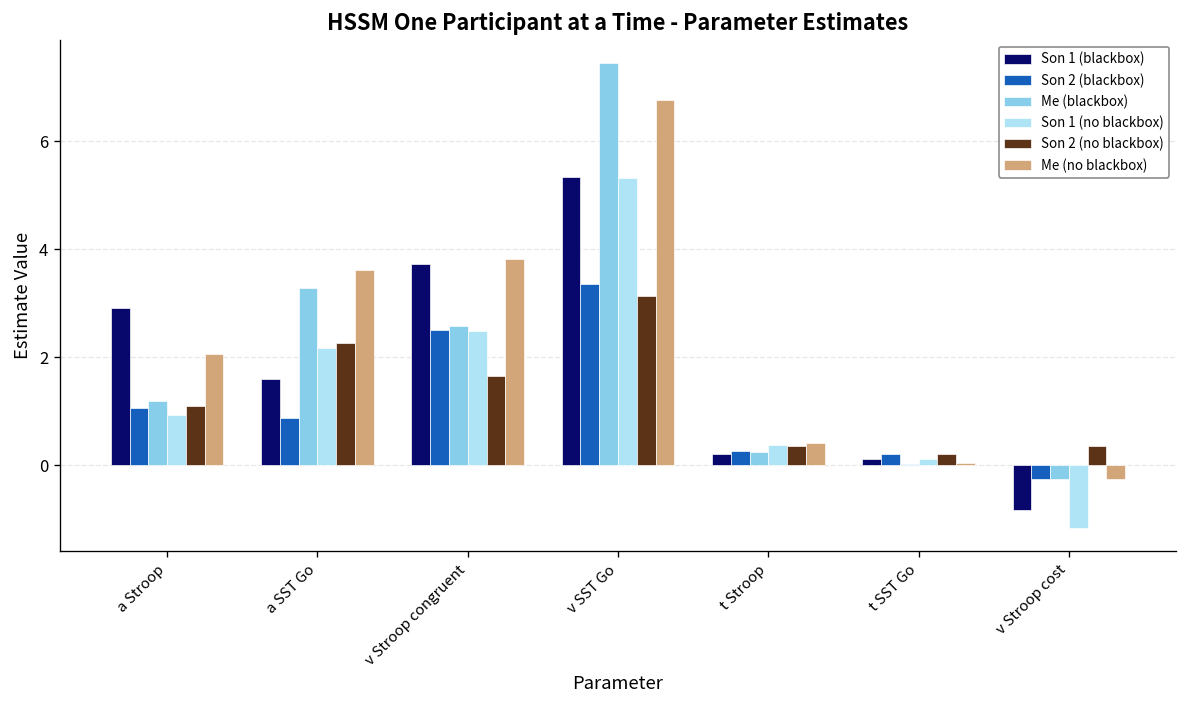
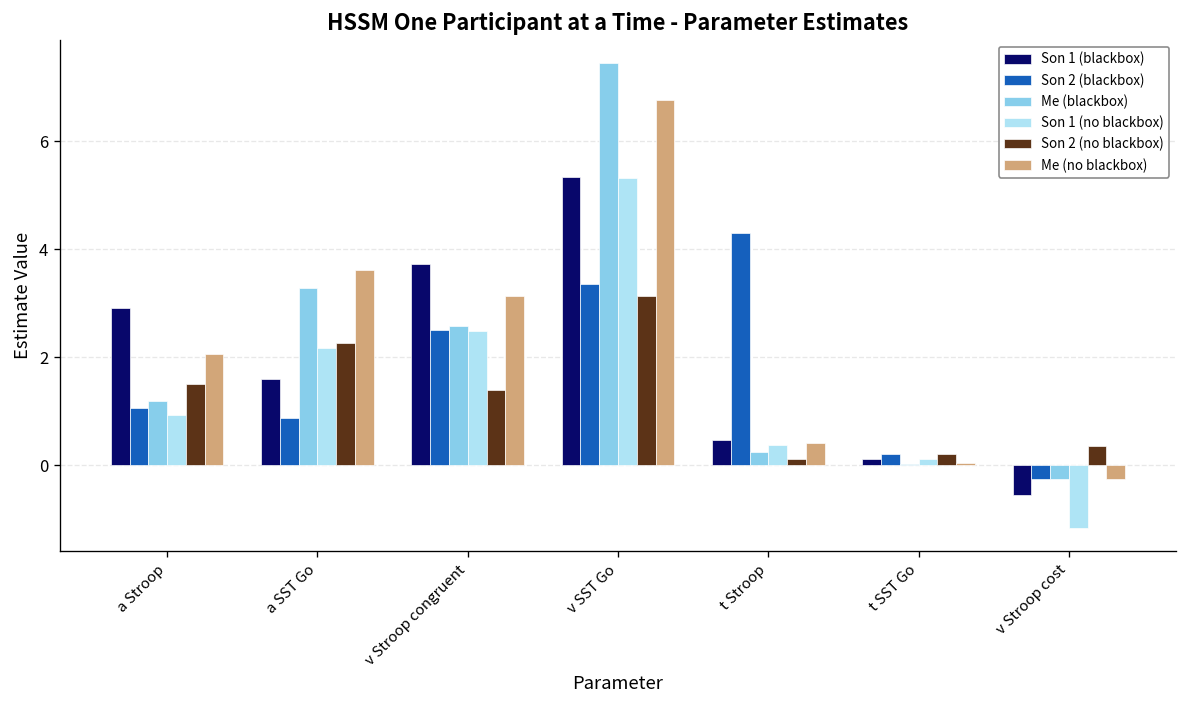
Son 2 (no blackbox), a Stroop: 1.1 -> 1.5
Son 2 (no blackbox), v Stroop congruent: 1.6 -> 1.4
Me (no blackbox), v Stroop congruent: 3.8 -> 3.1
Son 1 (blackbox), t Stroop: 0.2 -> 0.5
Son 2 (blackbox), t Stroop: 0.3 -> 4.3
Son 2 (no blackbox), t Stroop: 0.4 -> 0.1
Son 1 (blackbox), v Stroop cost: -0.8 -> -0.6
